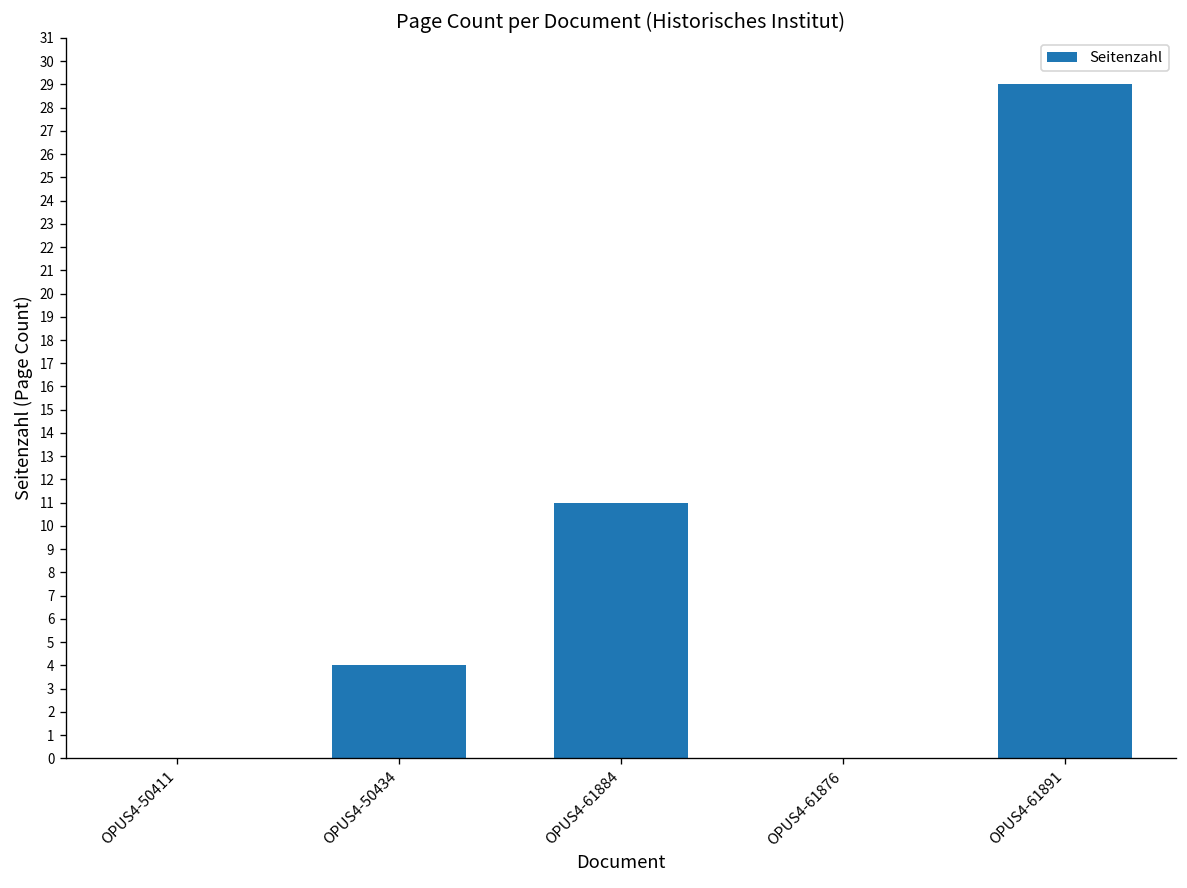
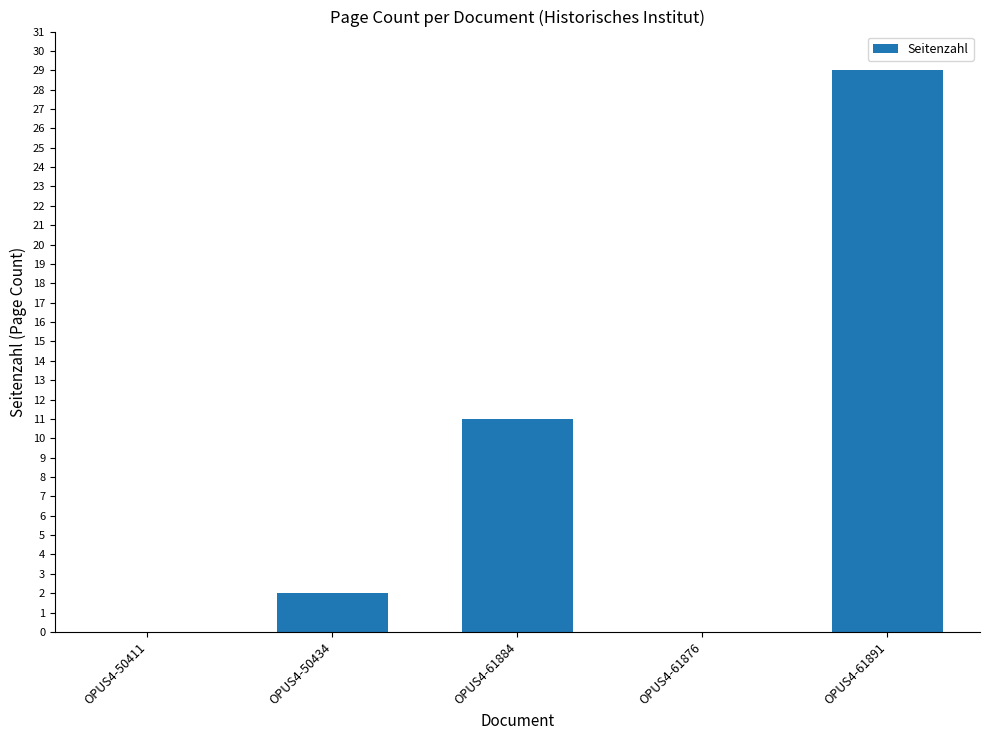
OPUS4-50434: 4 -> 2
